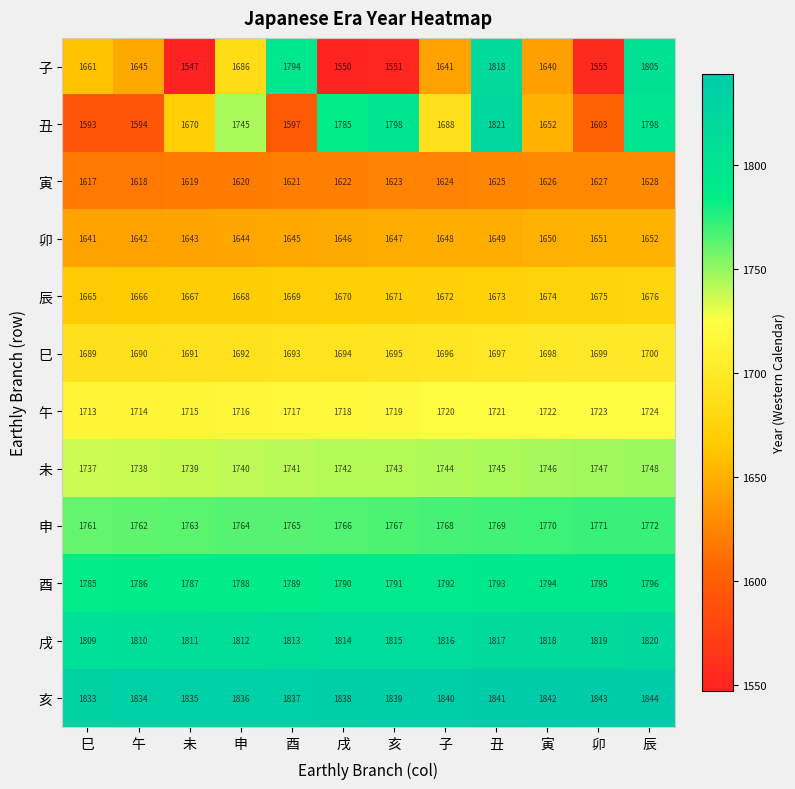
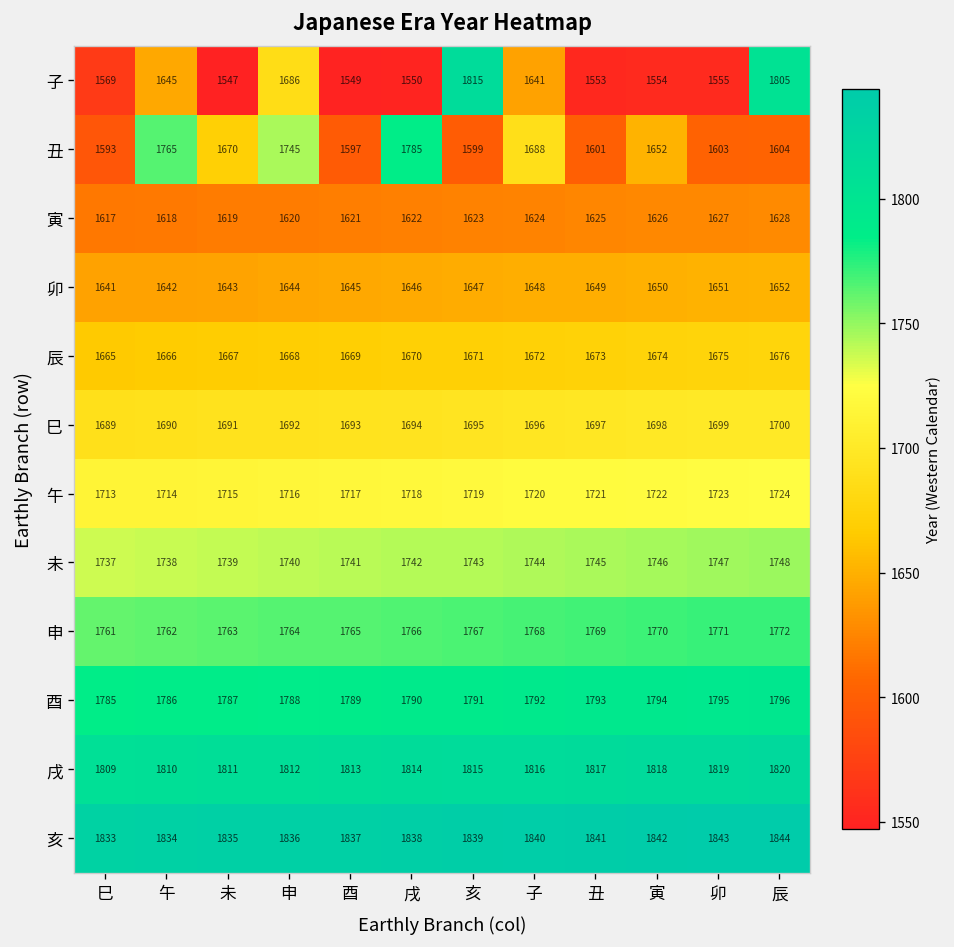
子, 巳: 1661 -> 1569
子, 酉: 1794 -> 1549
子, 亥: 1551 -> 1815
子, 丑: 1818 -> 1553
子, 寅: 1640 -> 1554
丑, 午: 1594 -> 1765
丑, 亥: 1798 -> 1599
丑, 丑: 1821 -> 1601
丑, 辰: 1798 -> 1604
